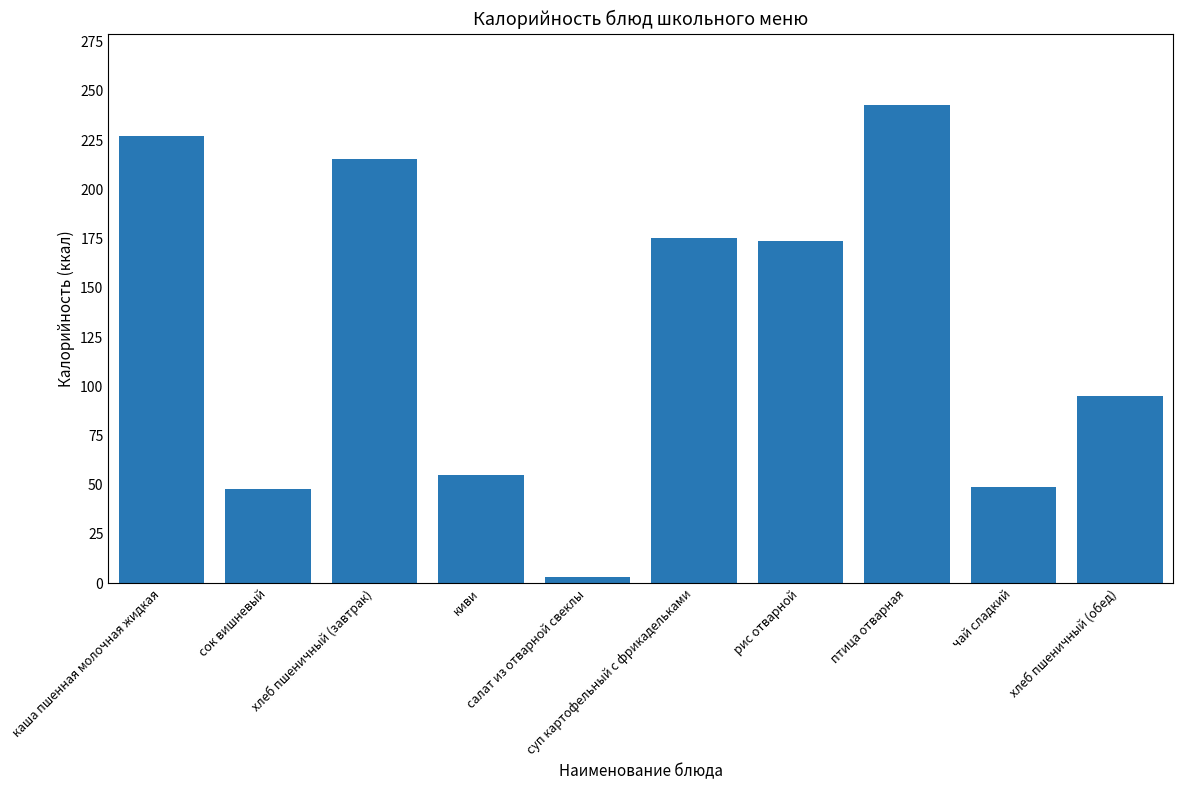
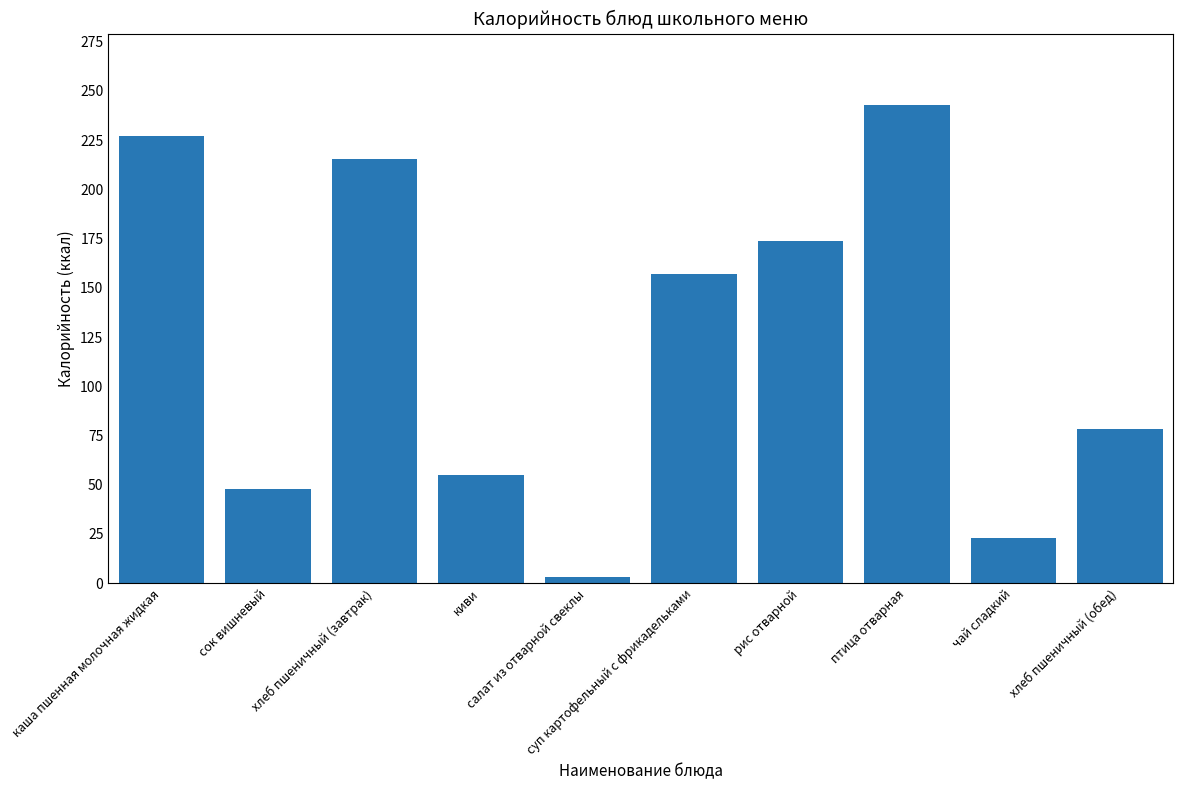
суп картофельный с фрикадельками: 175 -> 157
чай сладкий: 49 -> 23
хлеб пшеничный (обед): 95 -> 78
